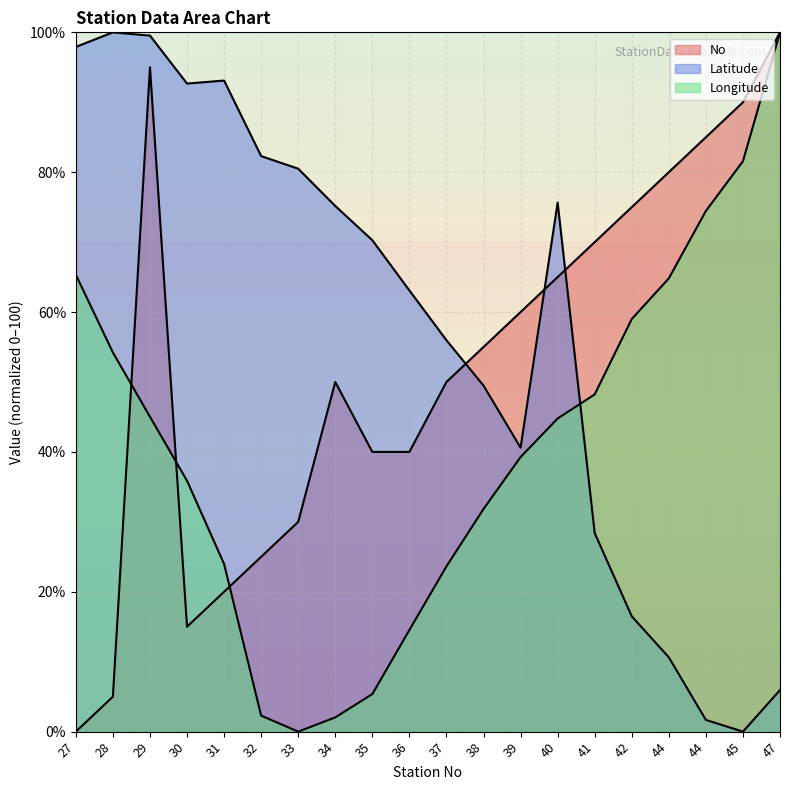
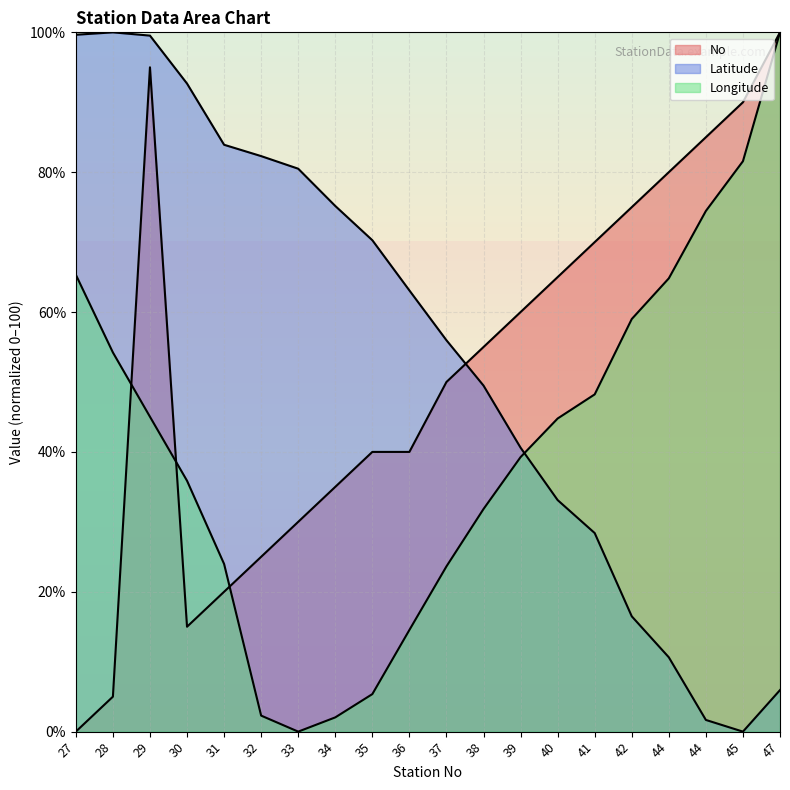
Latitude, 27: 98% -> 100%
Latitude, 31: 93% -> 84%
No, 34: 50% -> 35%
Latitude, 40: 76% -> 33%
